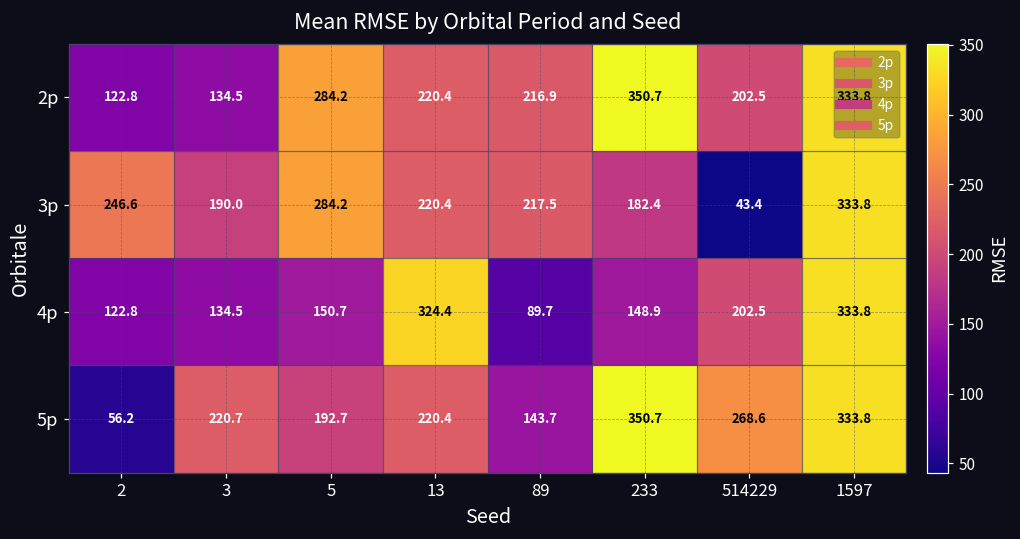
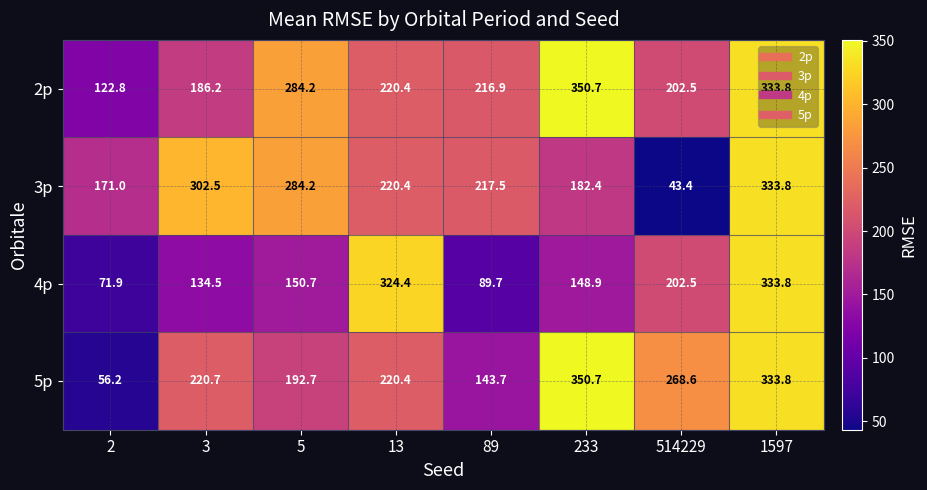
2p, 3: 134.5 -> 186.2
3p, 2: 246.6 -> 171.0
3p, 3: 190.0 -> 302.5
4p, 2: 122.8 -> 71.9
